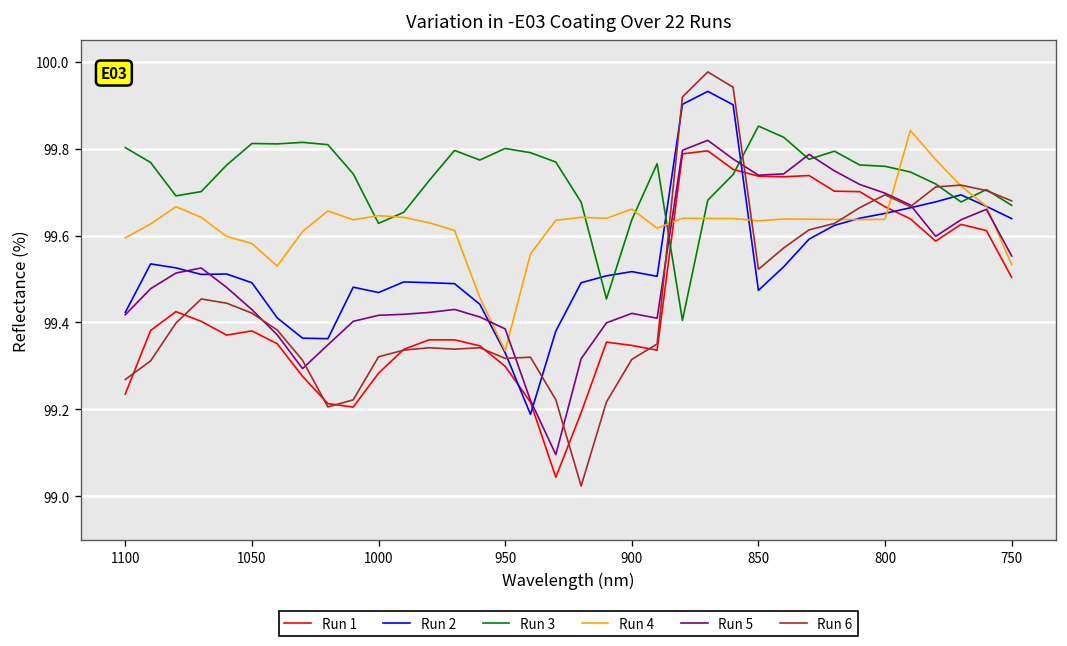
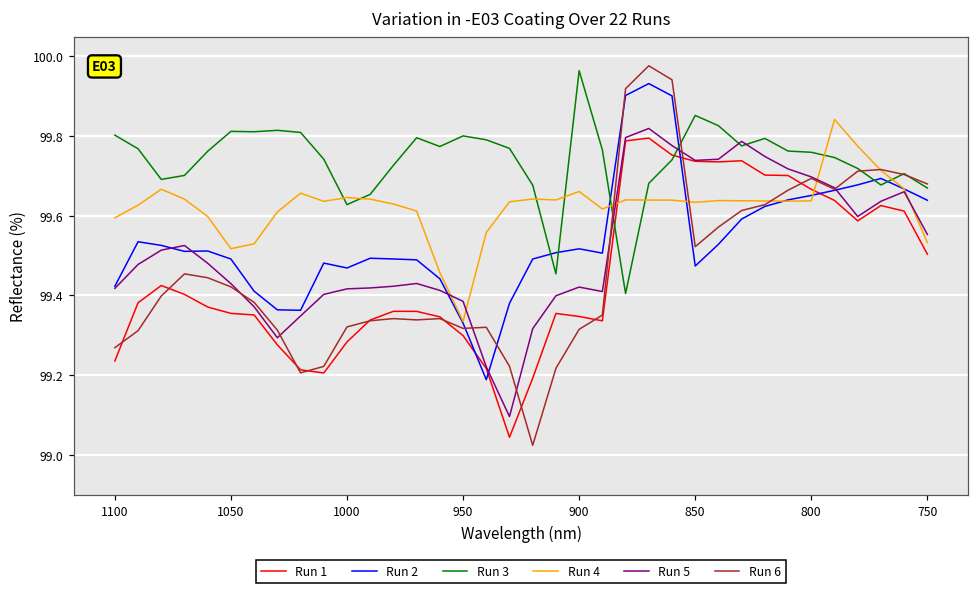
Run 1, 1050: 99.38 -> 99.35
Run 4, 1050: 99.58 -> 99.52
Run 3, 900: 99.64 -> 99.96
